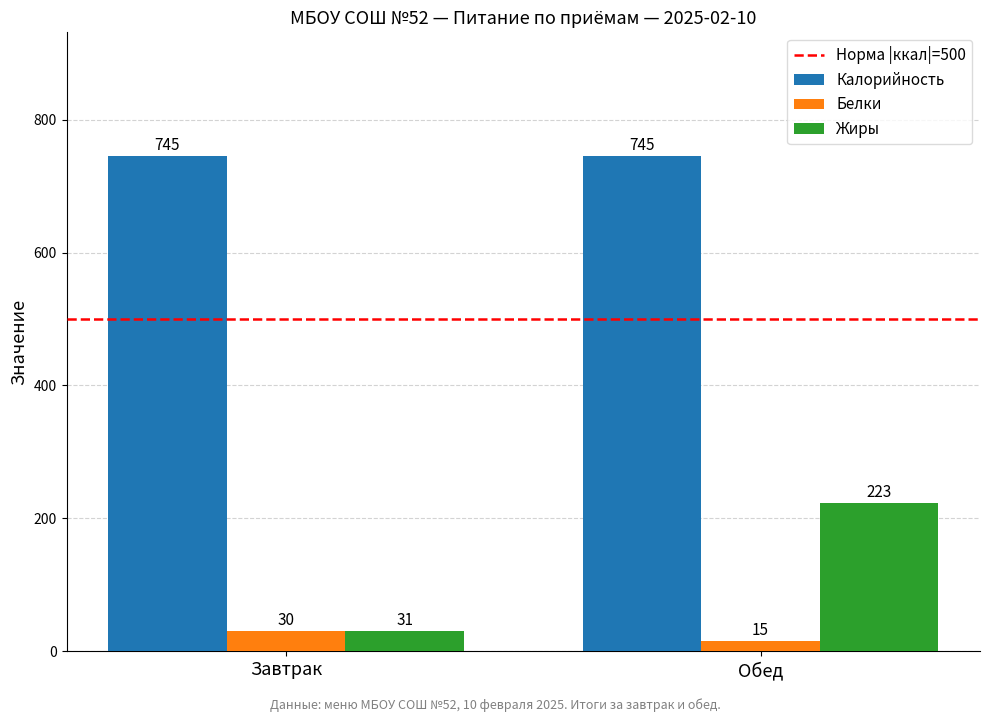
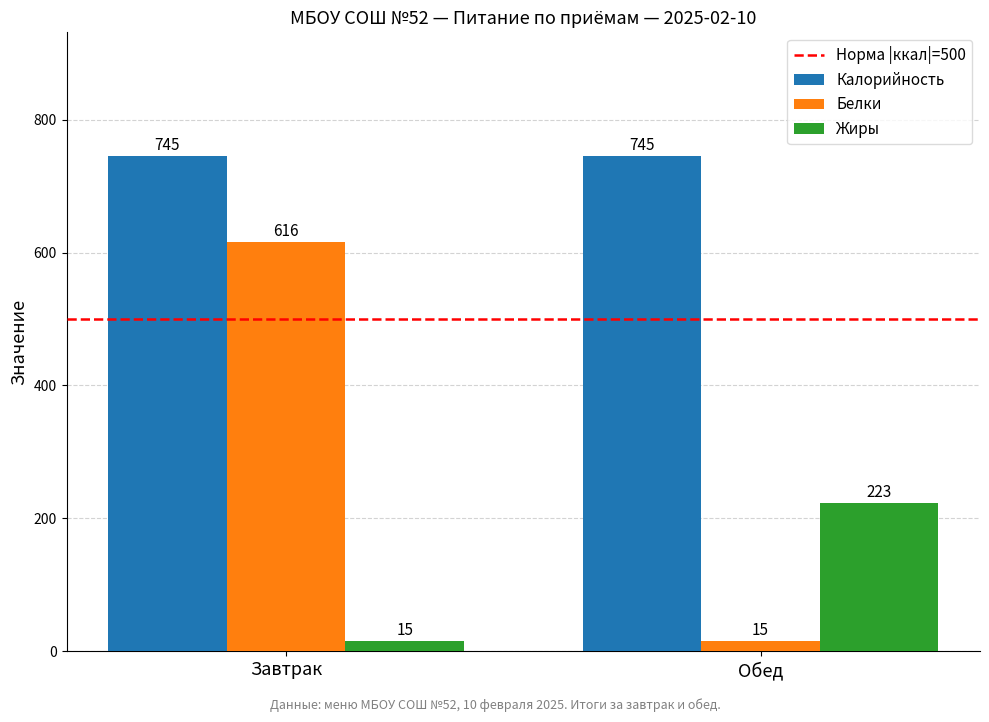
Белки, Завтрак: 30 -> 616
Жиры, Завтрак: 31 -> 15
